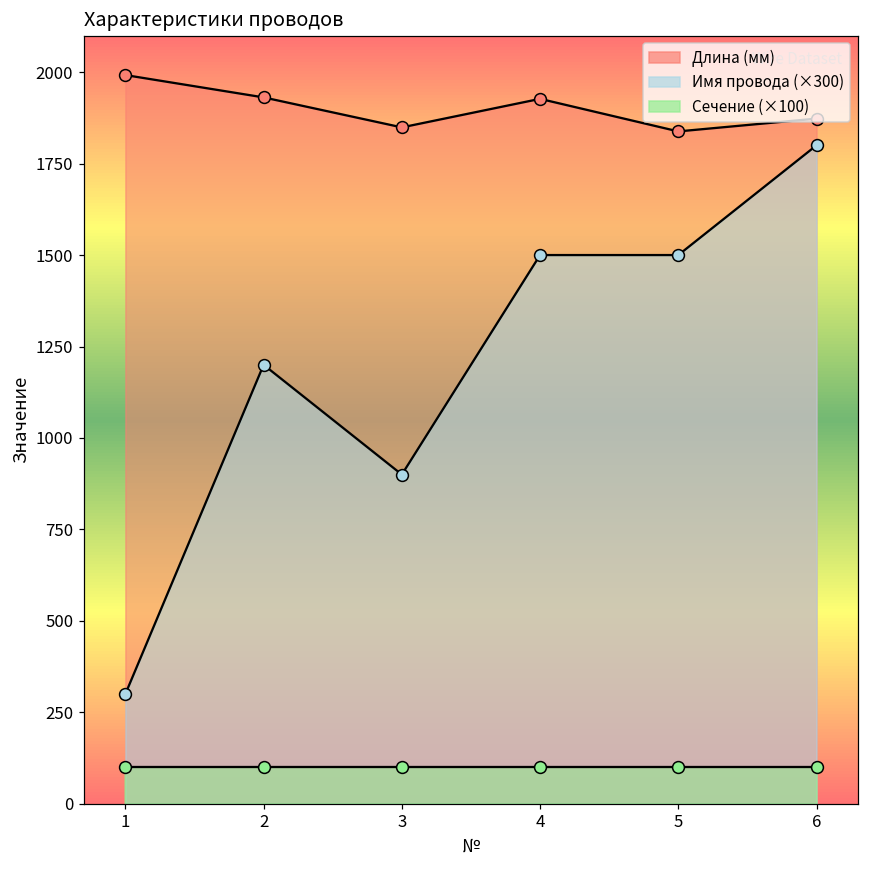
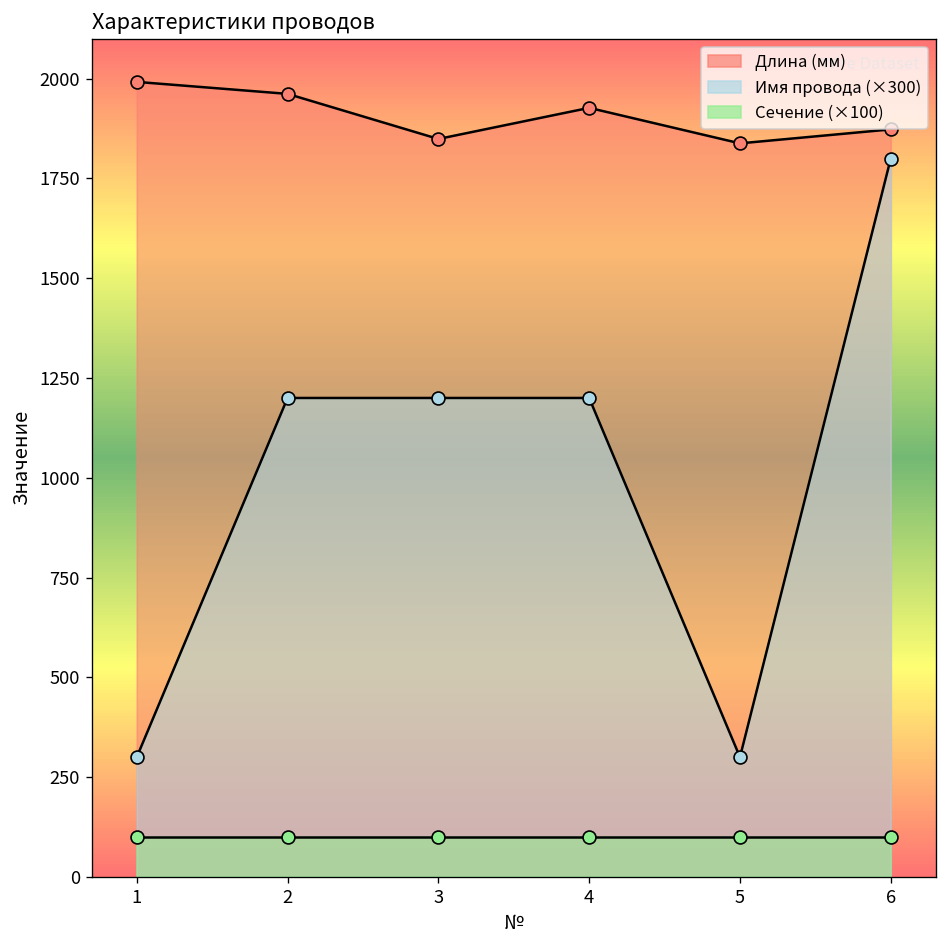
Длина (мм), 2: 1930 -> 1960
Имя провода (×300), 3: 900 -> 1200
Имя провода (×300), 4: 1500 -> 1200
Имя провода (×300), 5: 1500 -> 300
